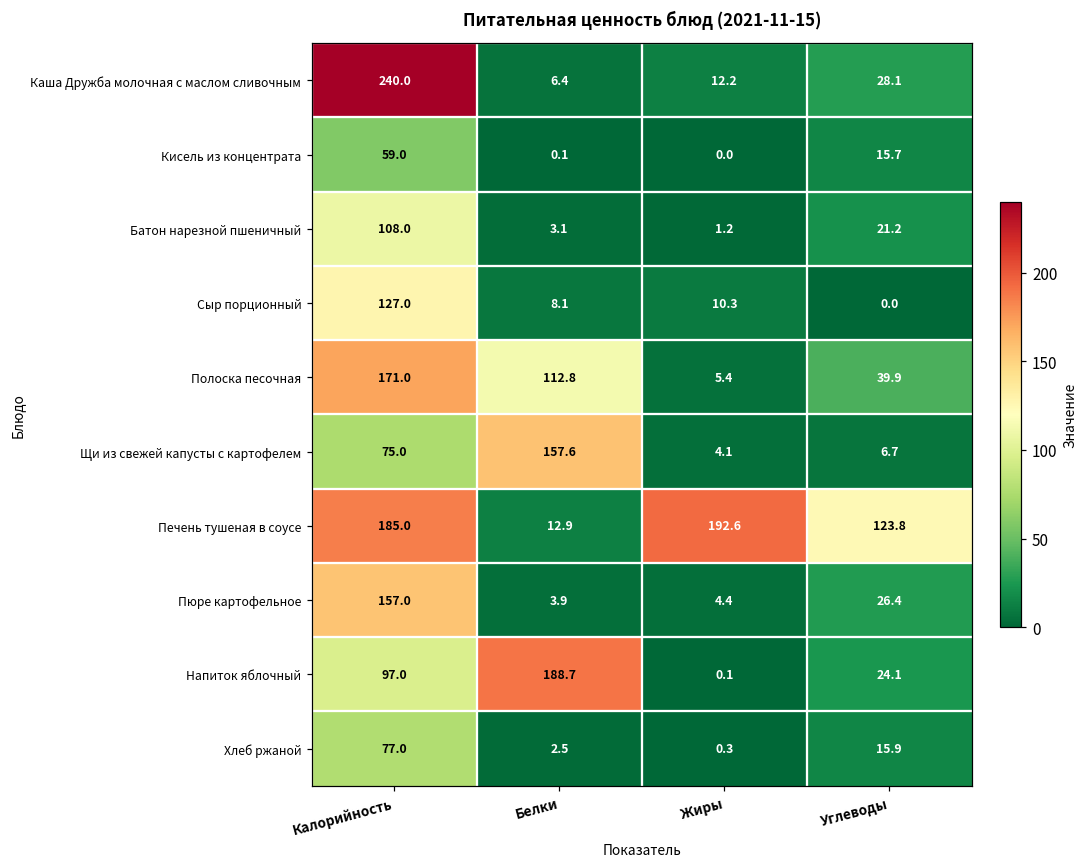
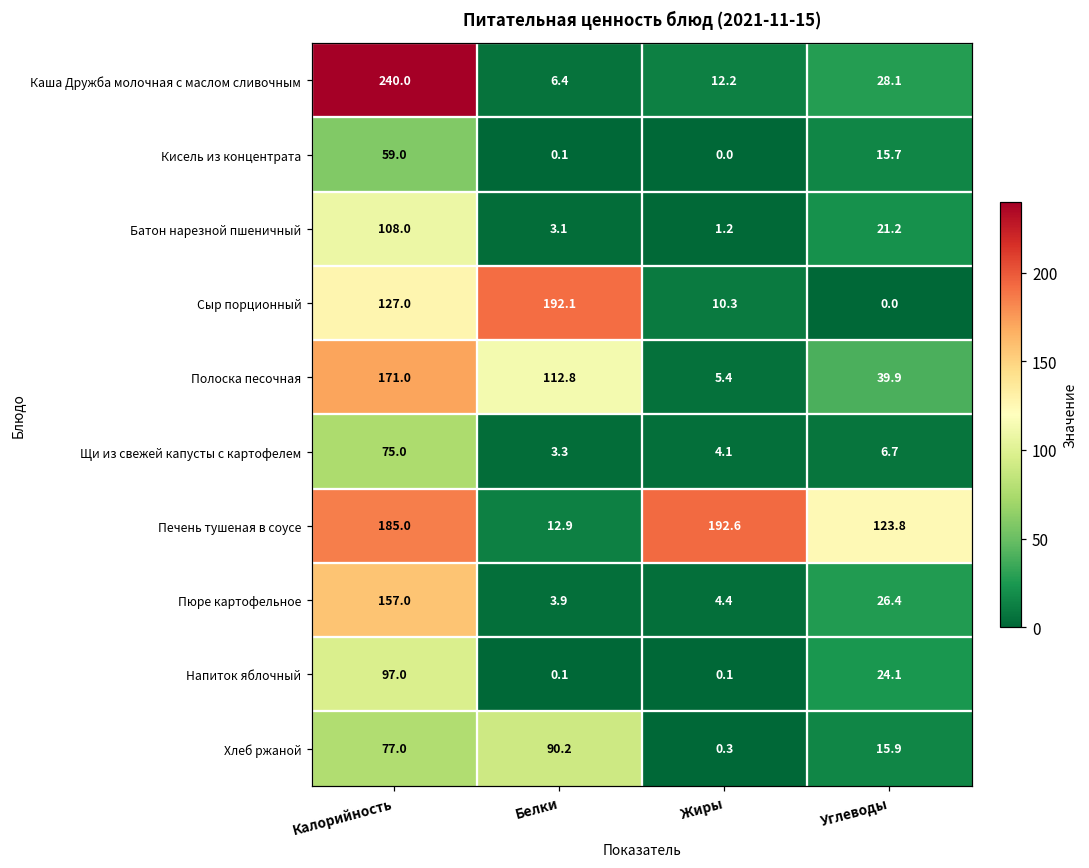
Сыр порционный, Белки: 8.1 -> 192.1
Щи из свежей капусты с картофелем, Белки: 157.6 -> 3.3
Напиток яблочный, Белки: 188.7 -> 0.1
Хлеб ржаной, Белки: 2.5 -> 90.2
